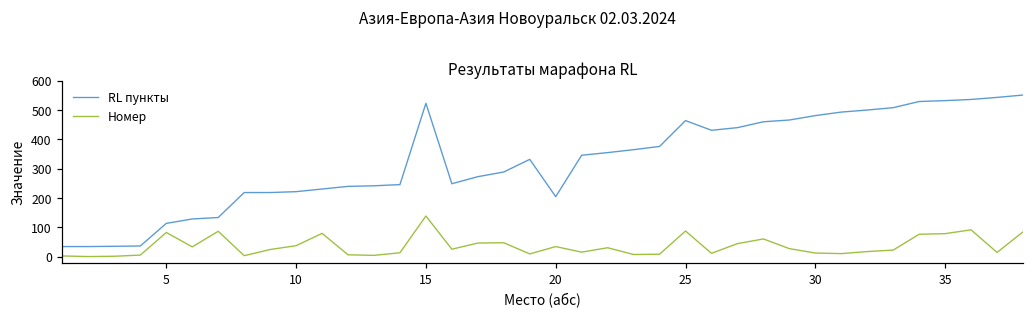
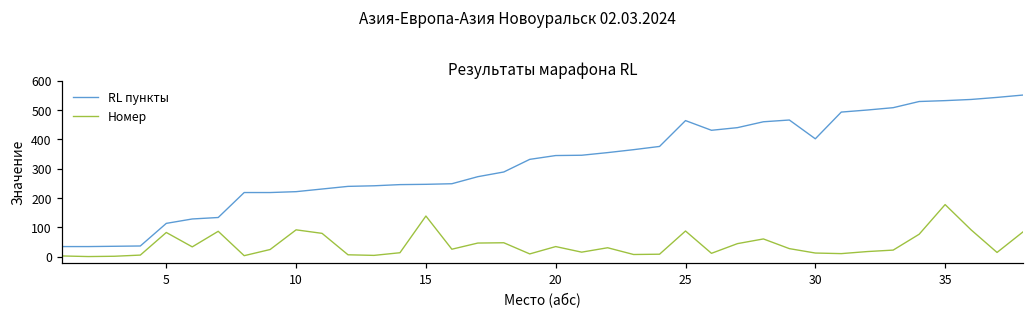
Номер, 10: 40 -> 90
RL пункты, 15: 520 -> 250
RL пункты, 20: 210 -> 350
RL пункты, 30: 480 -> 400
Номер, 35: 80 -> 180
